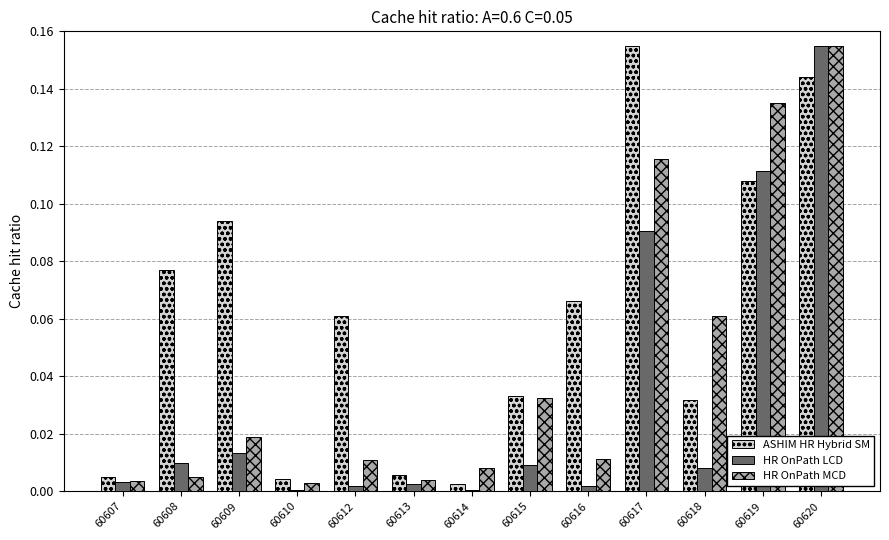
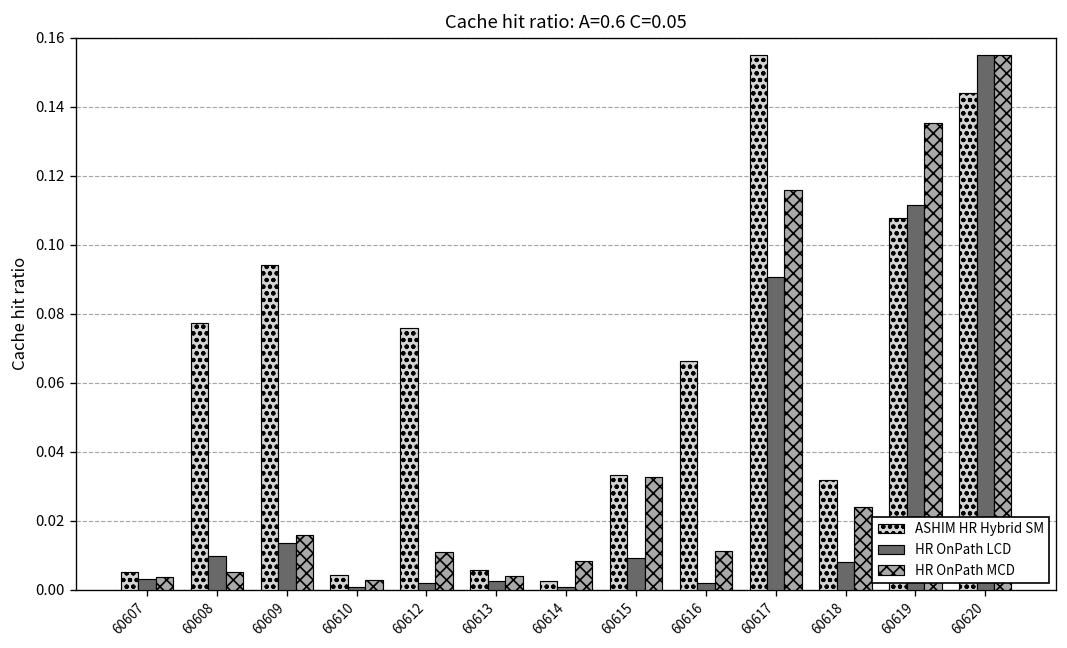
HR OnPath MCD, 60609: 0.019 -> 0.016
ASHIM HR Hybrid SM, 60612: 0.061 -> 0.076
HR OnPath MCD, 60618: 0.061 -> 0.024
